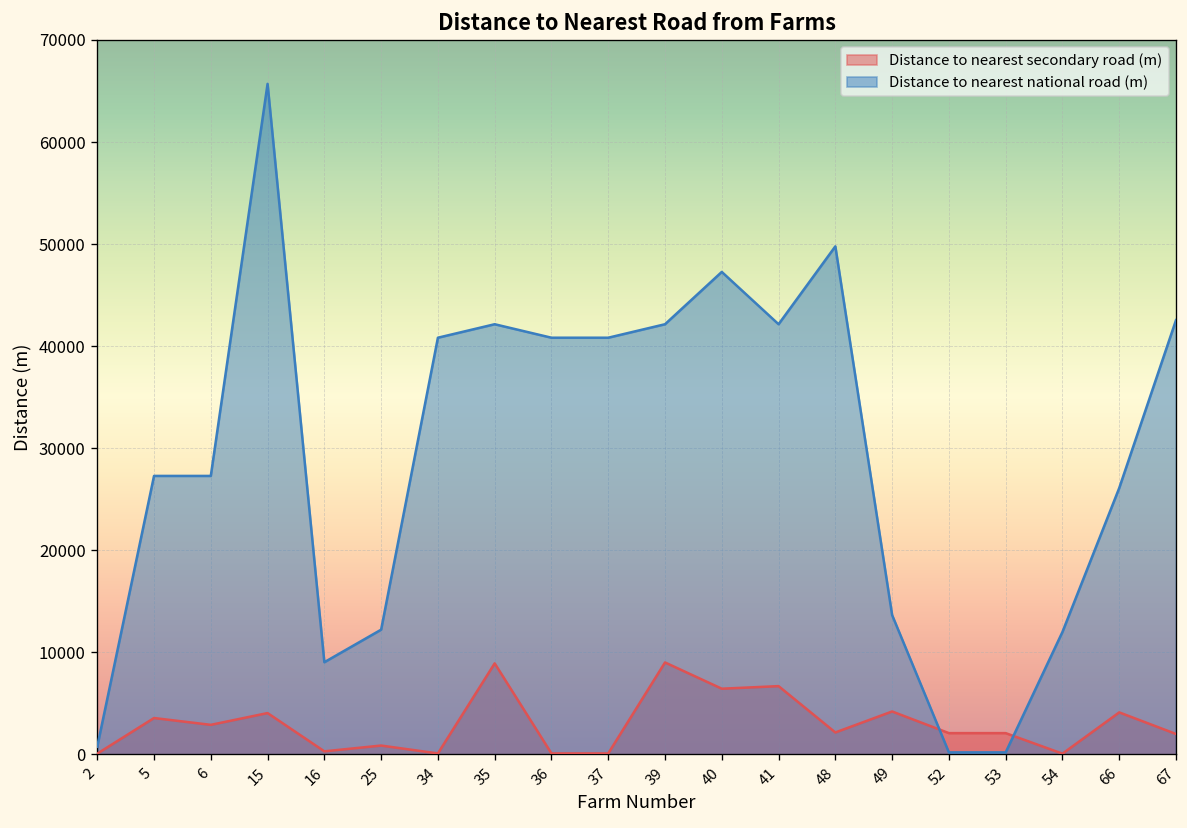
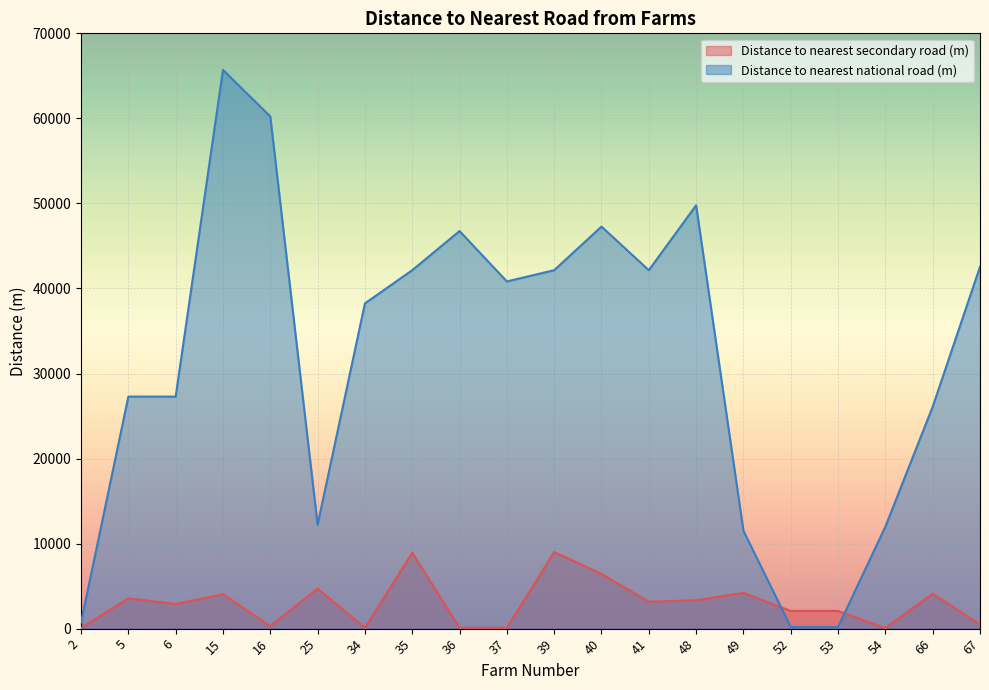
Distance to nearest national road (m), 16: 9000 -> 60000
Distance to nearest secondary road (m), 25: 1000 -> 5000
Distance to nearest national road (m), 34: 41000 -> 38000
Distance to nearest national road (m), 36: 41000 -> 47000
Distance to nearest secondary road (m), 41: 7000 -> 3000
Distance to nearest secondary road (m), 48: 2000 -> 3000
Distance to nearest national road (m), 49: 14000 -> 12000
Distance to nearest secondary road (m), 67: 2000 -> 0
